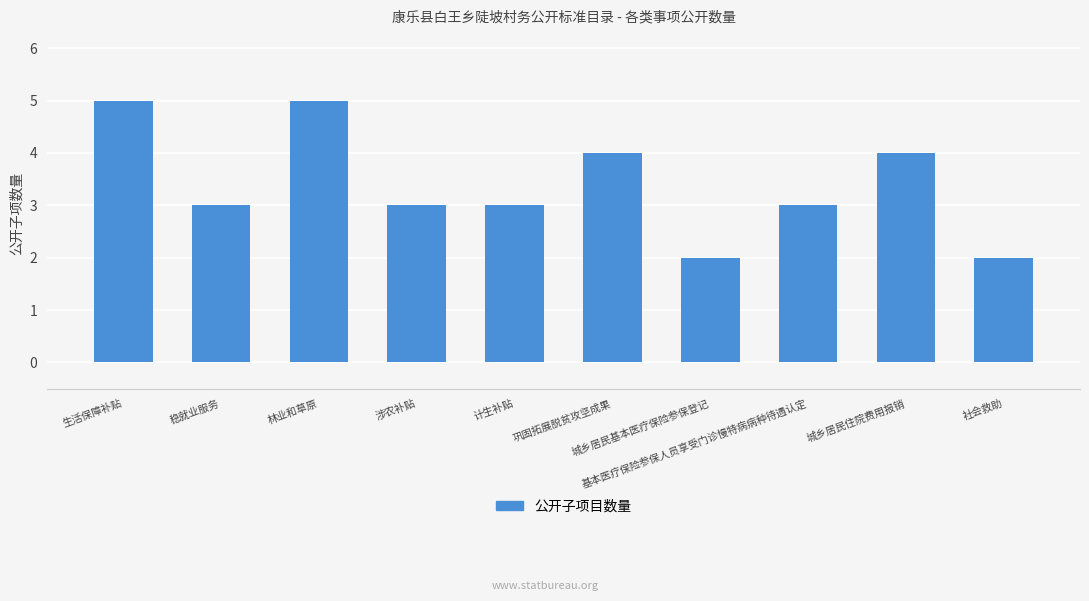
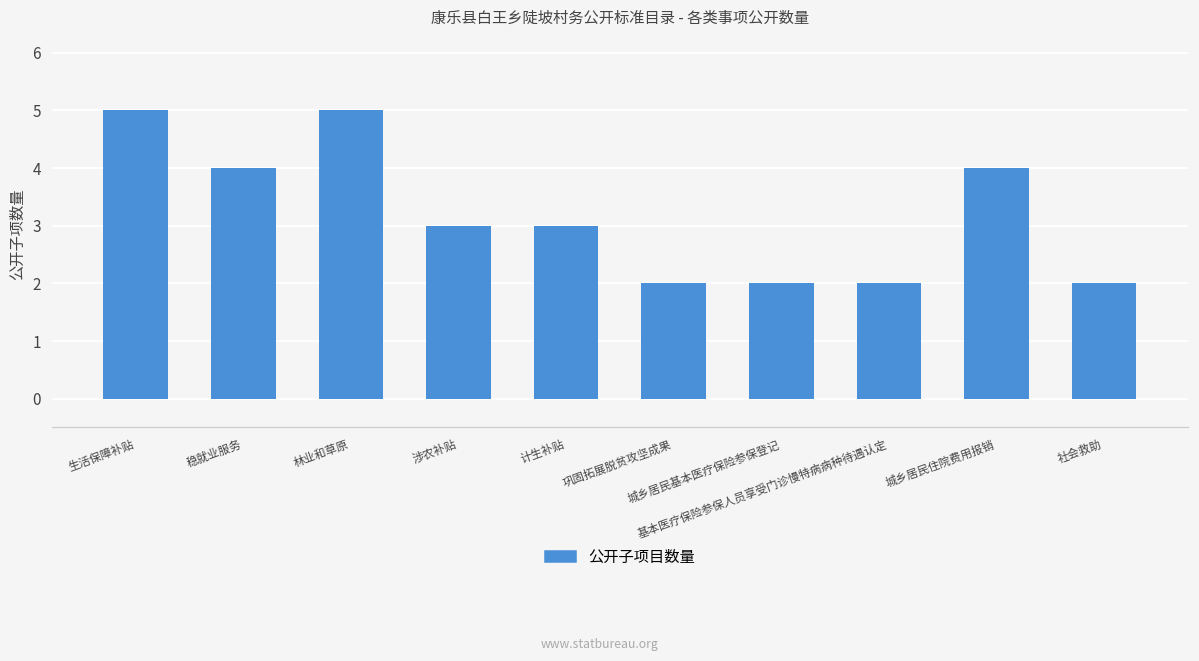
稳就业服务: 3 -> 4
巩固拓展脱贫攻坚成果: 4 -> 2
基本医疗保险参保人员享受门诊慢特病病种待遇认定: 3 -> 2
